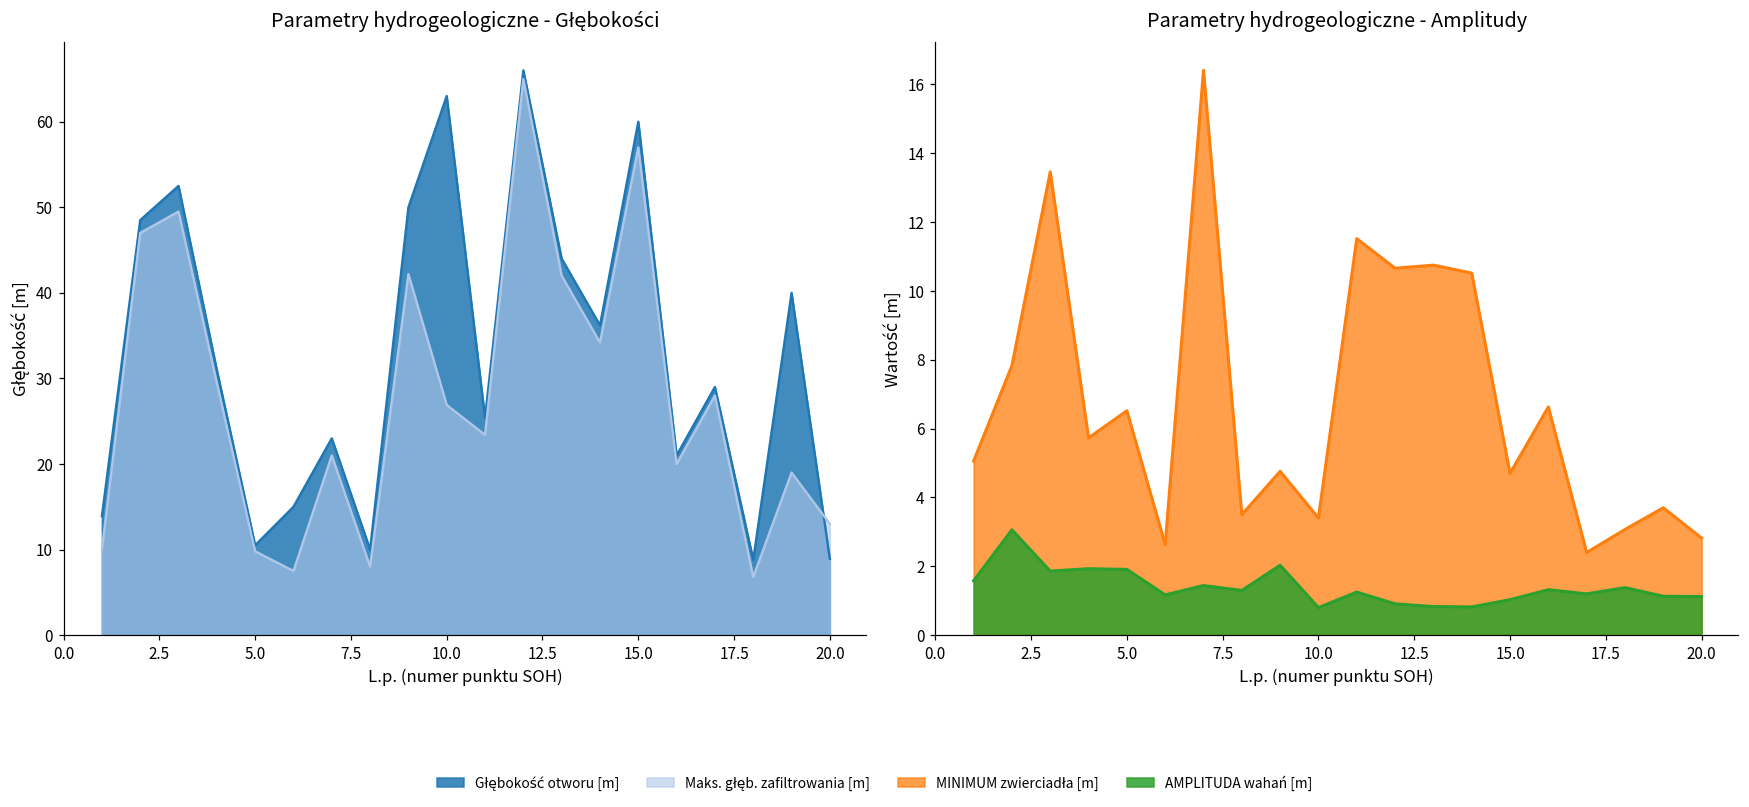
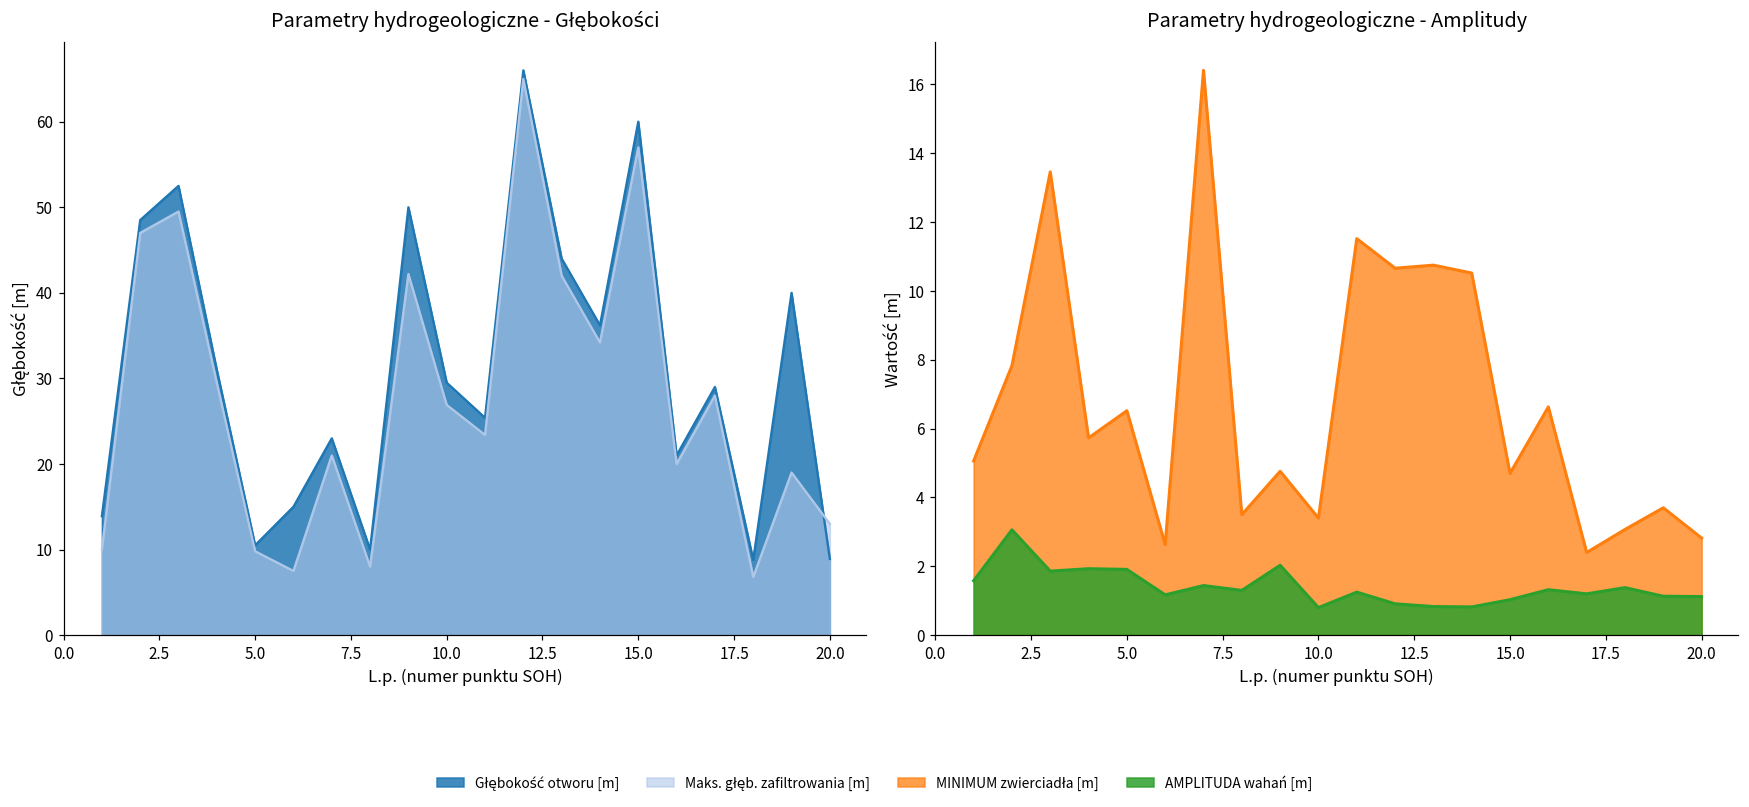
Parametry hydrogeologiczne - Głębokości, Głębokość otworu [m], 10.0: 63 -> 30
